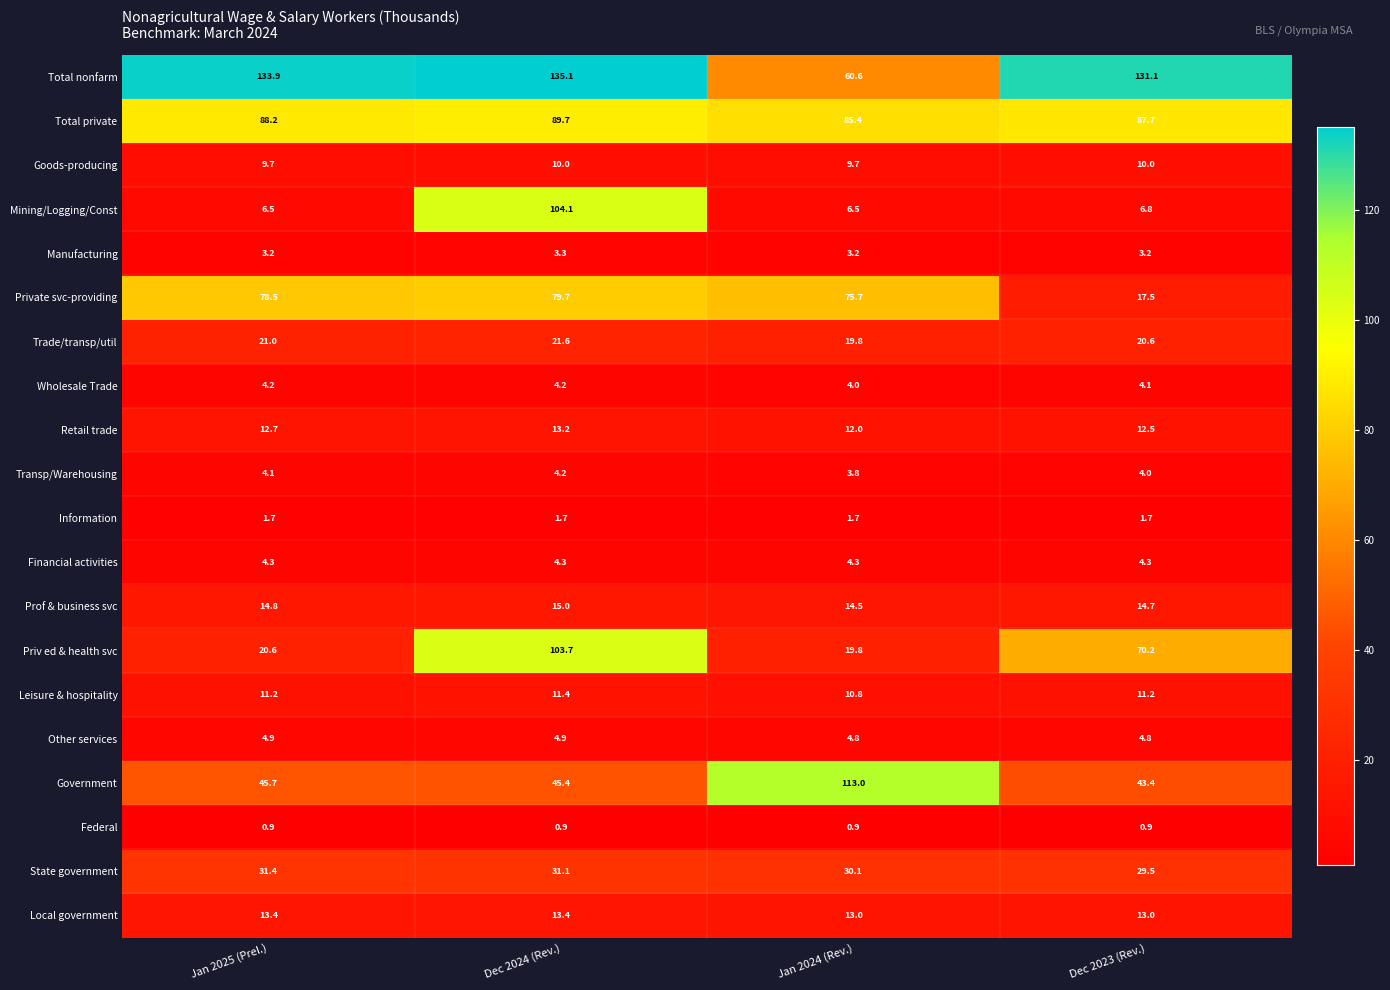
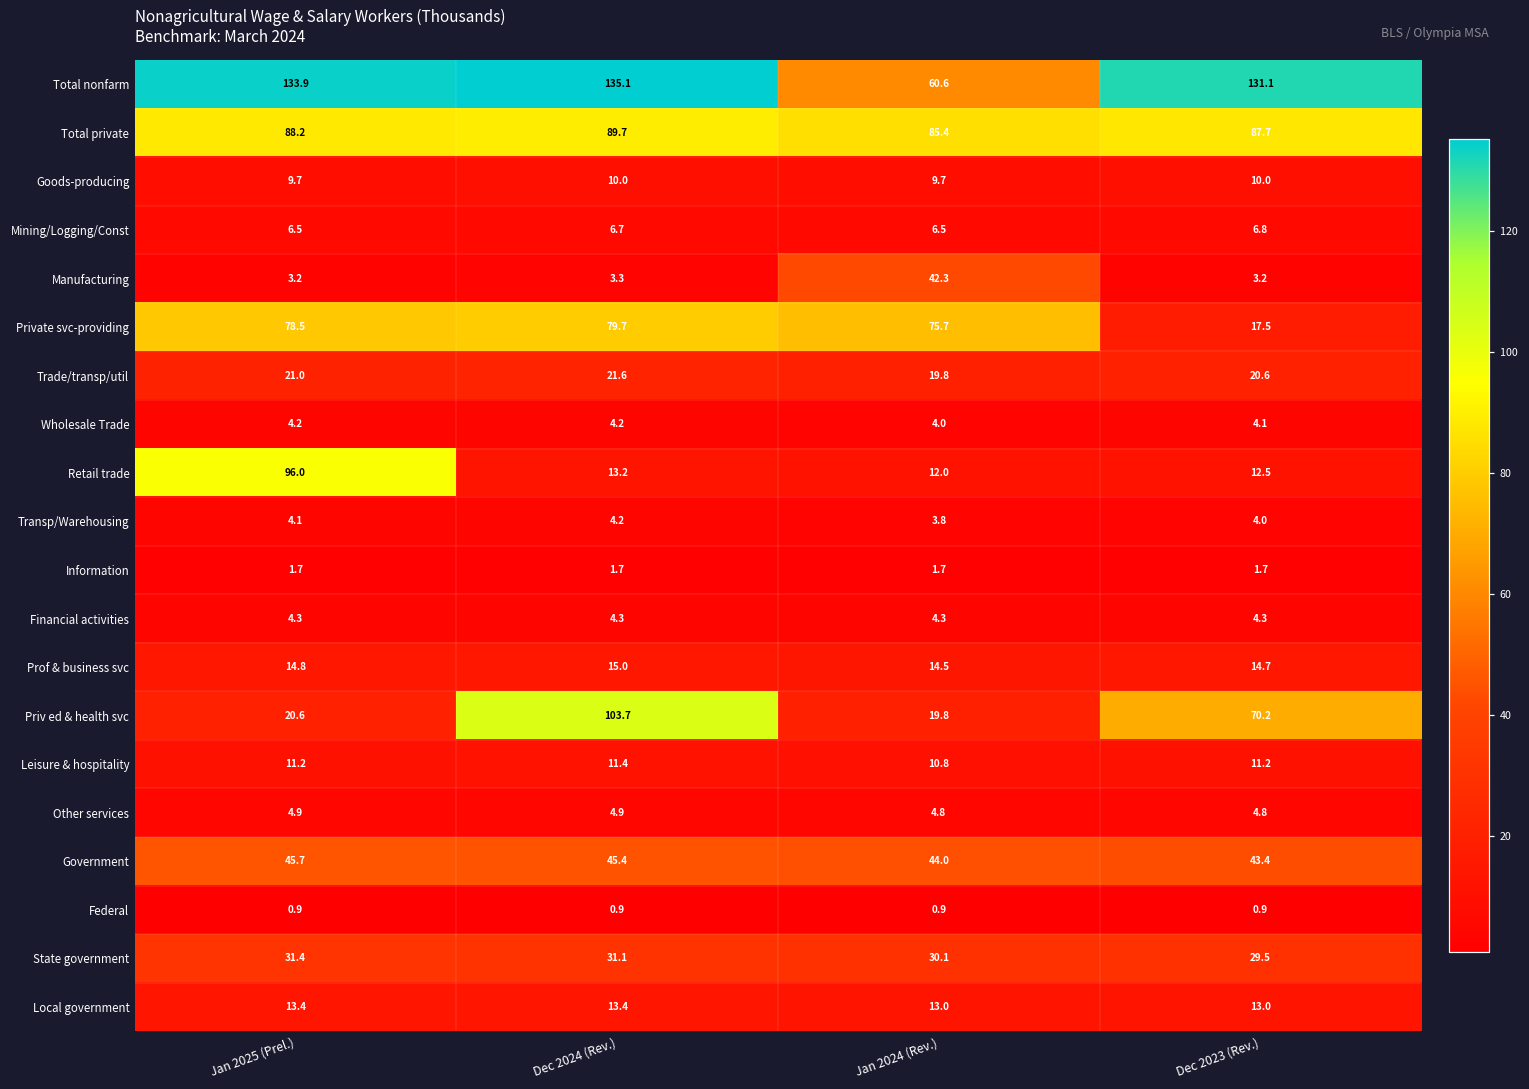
Mining/Logging/Const, Dec 2024 (Rev.): 104.1 -> 6.7
Manufacturing, Jan 2024 (Rev.): 3.2 -> 42.3
Retail trade, Jan 2025 (Prel.): 12.7 -> 96.0
Government, Jan 2024 (Rev.): 113.0 -> 44.0
